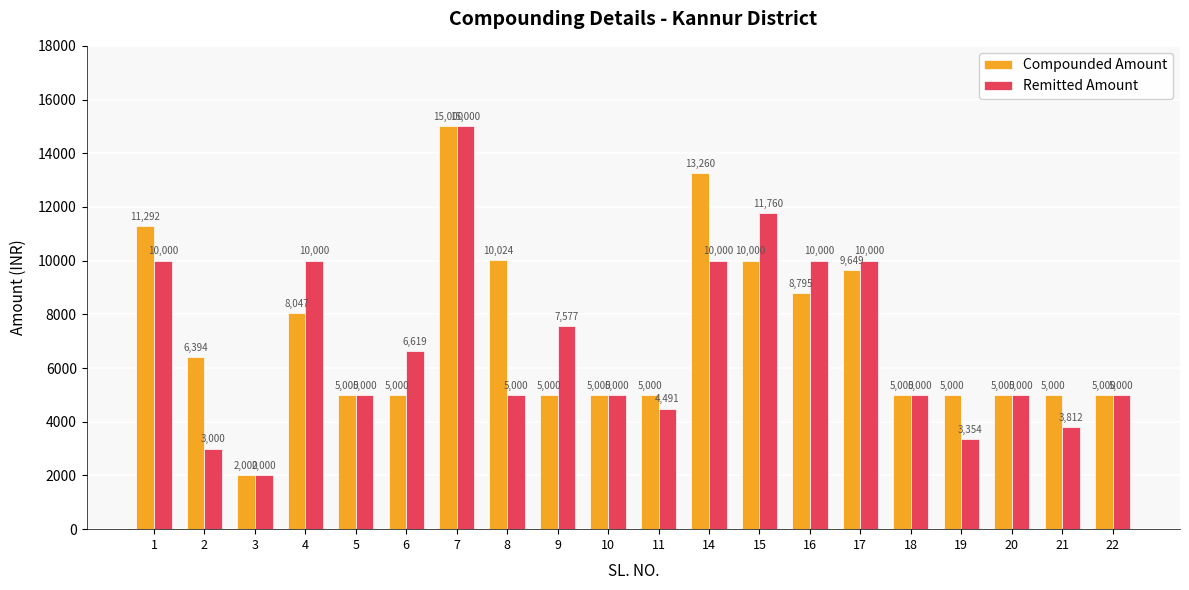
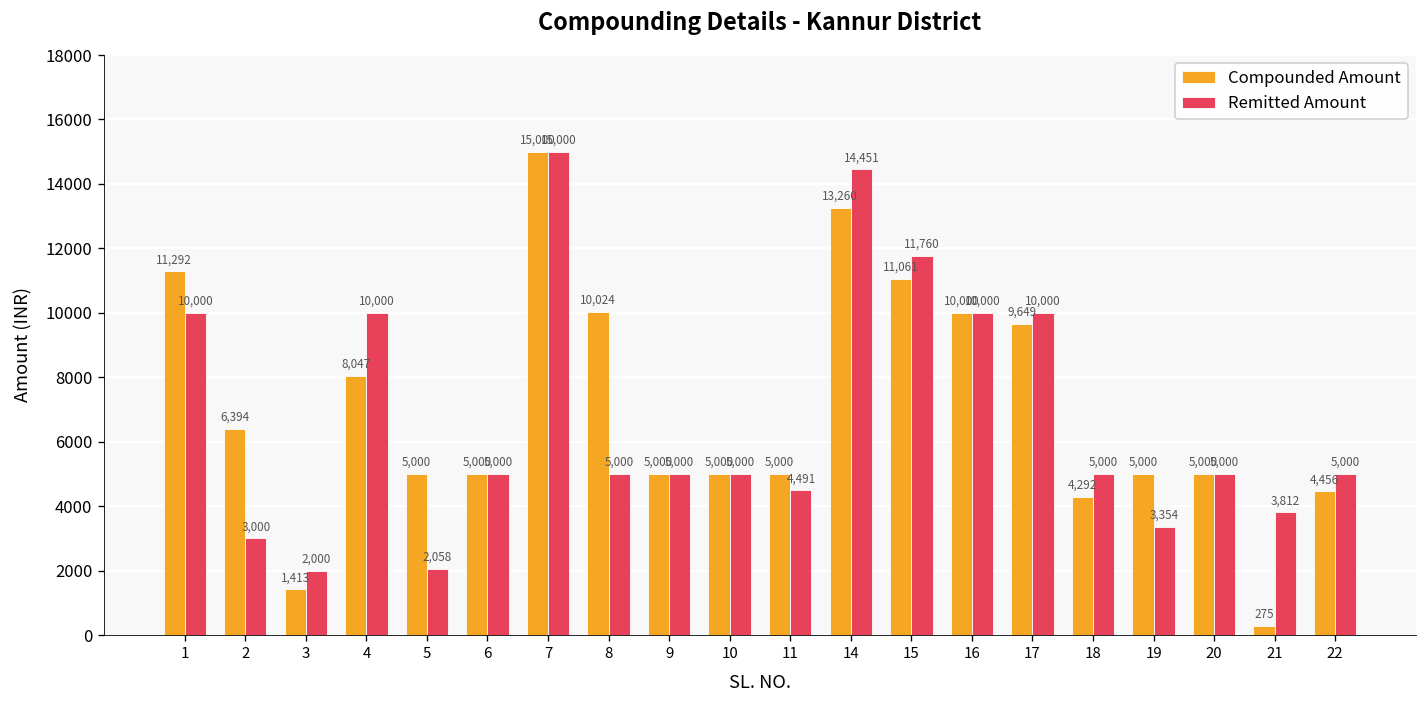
Compounded Amount, 3: 2,000 -> 1,413
Remitted Amount, 5: 5,000 -> 2,058
Remitted Amount, 6: 6,619 -> 5,000
Remitted Amount, 9: 7,577 -> 5,000
Remitted Amount, 14: 10,000 -> 14,451
Compounded Amount, 15: 10,000 -> 11,061
Compounded Amount, 16: 8,795 -> 10,000
Compounded Amount, 18: 5,000 -> 4,292
Compounded Amount, 21: 5,000 -> 275
Compounded Amount, 22: 5,000 -> 4,456
